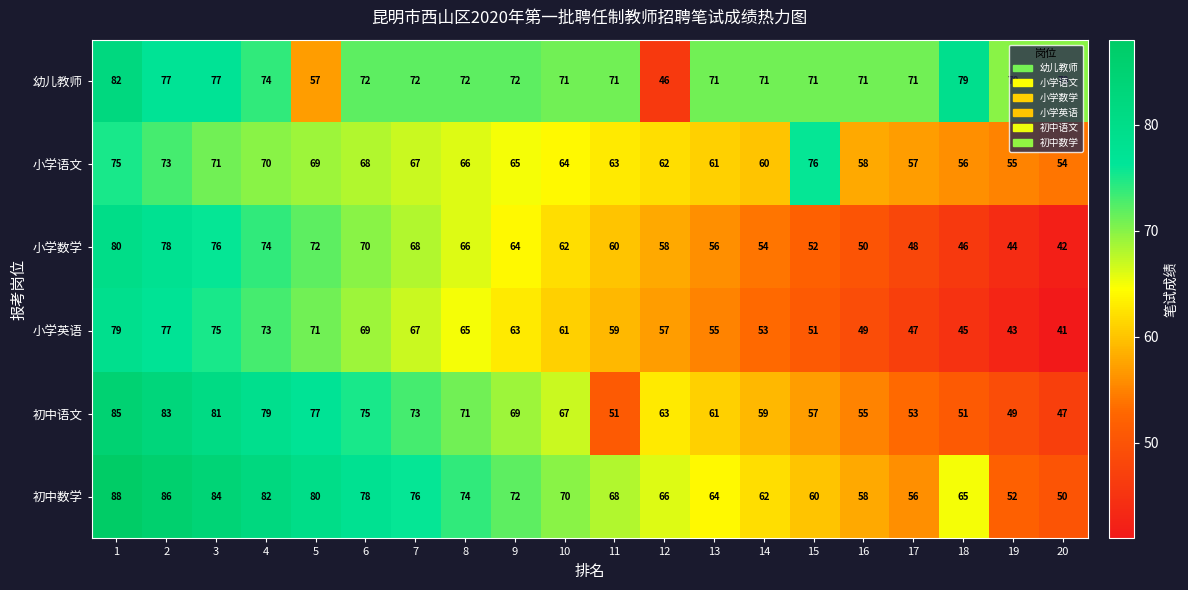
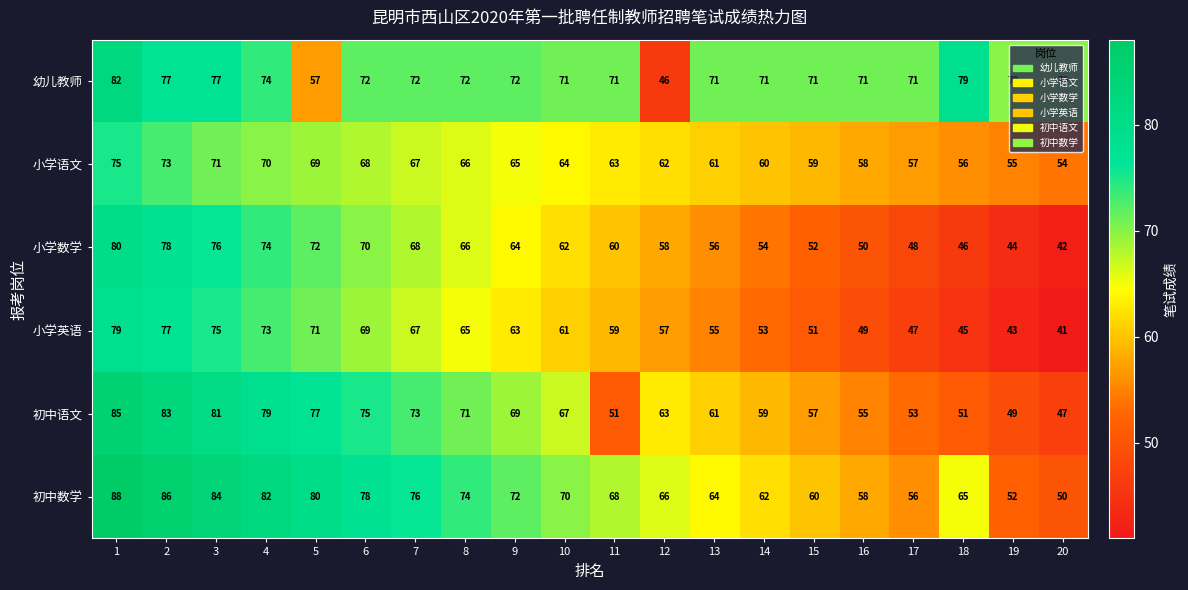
小学语文, 15: 76 -> 59
